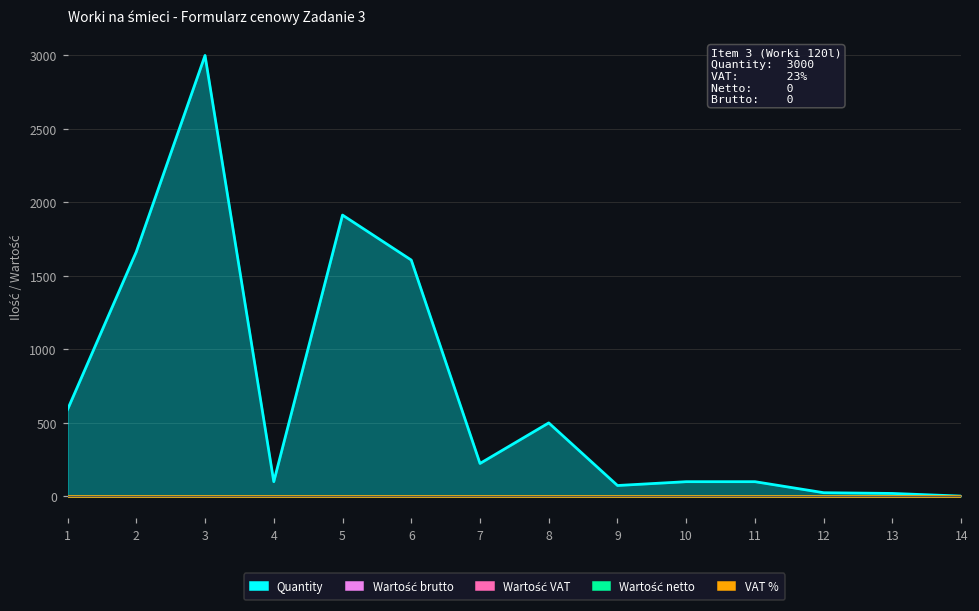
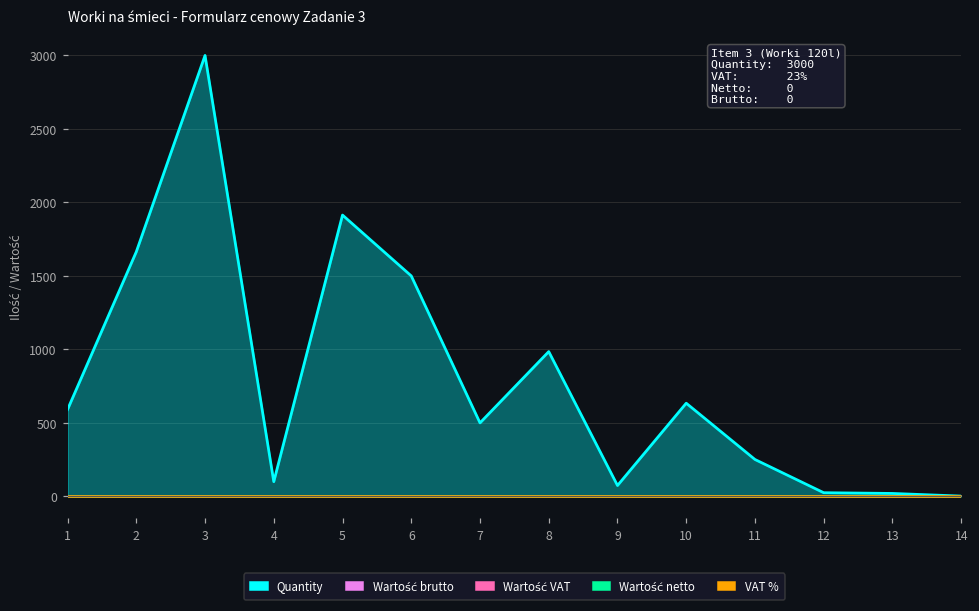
Quantity, 6: 1610 -> 1500
Quantity, 7: 220 -> 500
Quantity, 8: 500 -> 990
Quantity, 10: 100 -> 630
Quantity, 11: 100 -> 250
